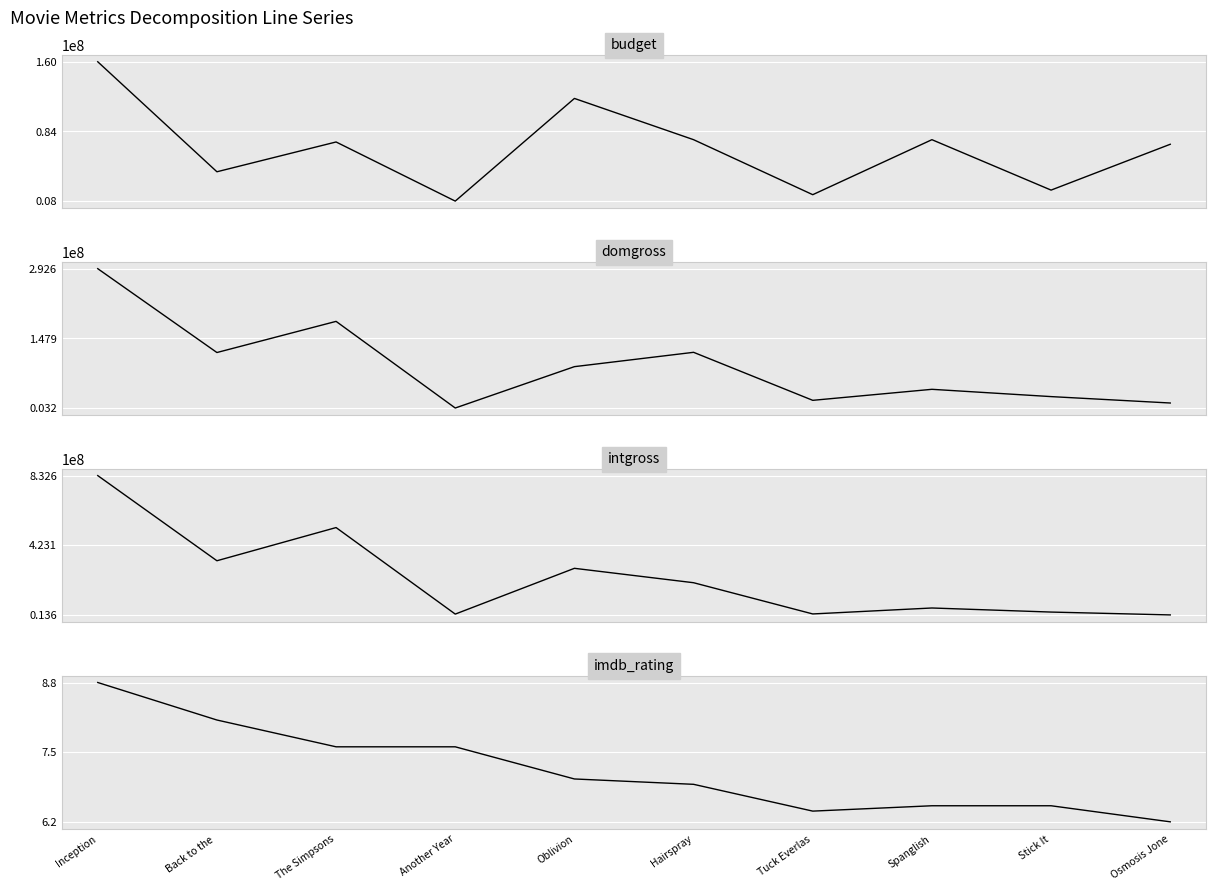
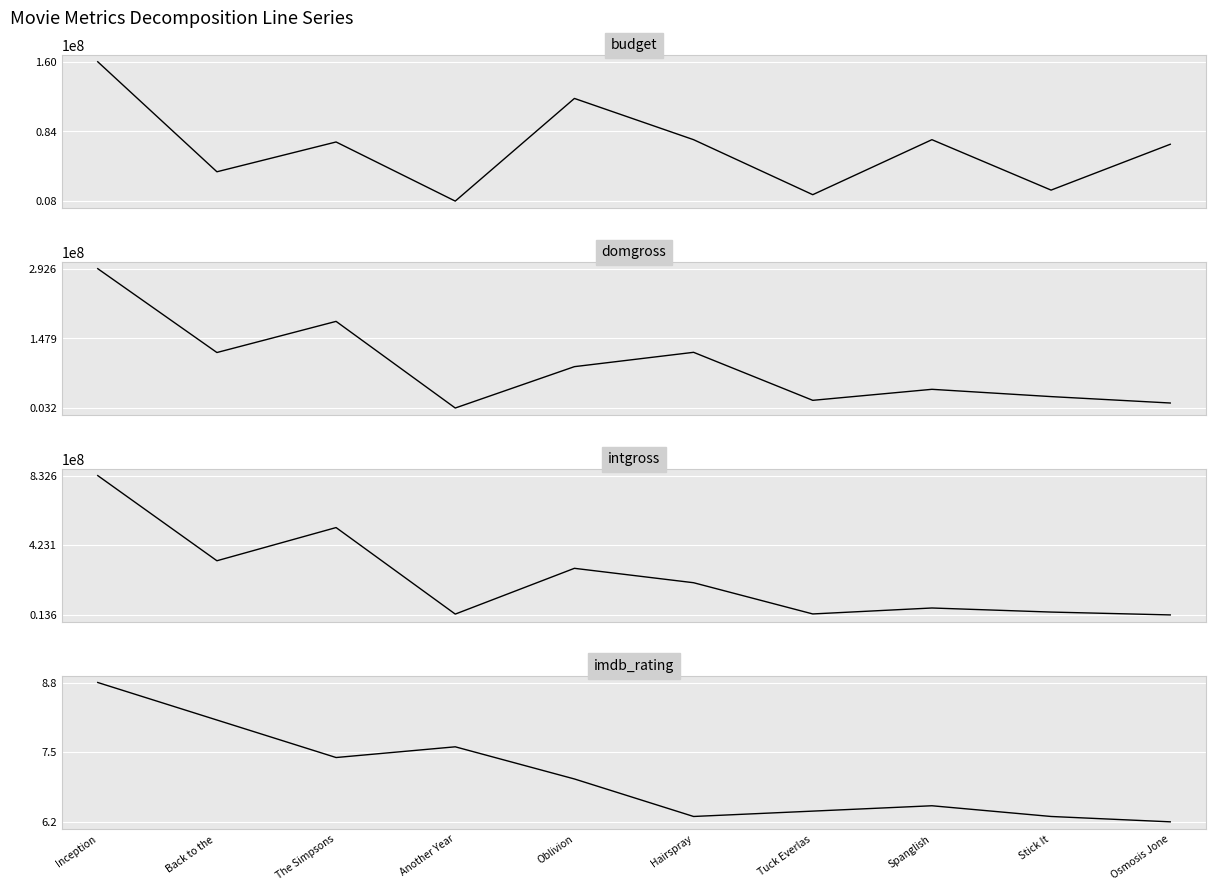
imdb_rating, The Simpsons: 7.6 -> 7.4
imdb_rating, Hairspray: 6.9 -> 6.3
imdb_rating, Stick It: 6.5 -> 6.3
